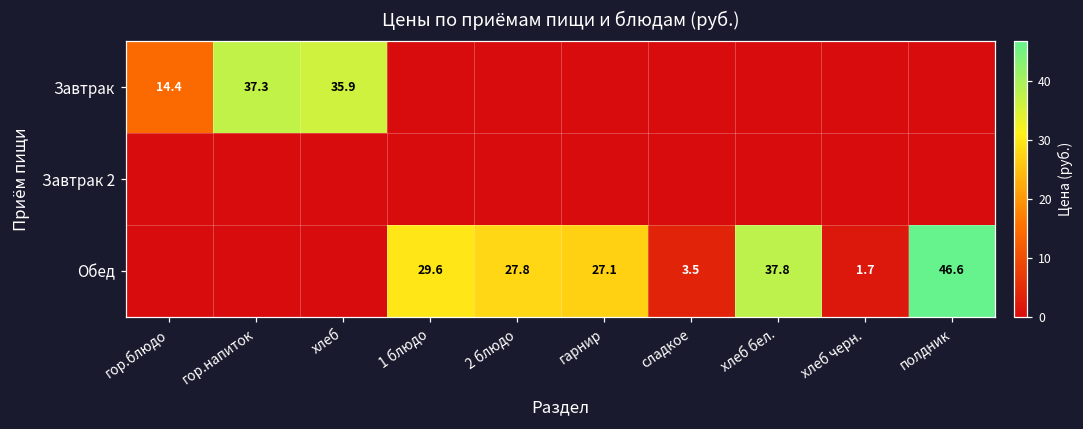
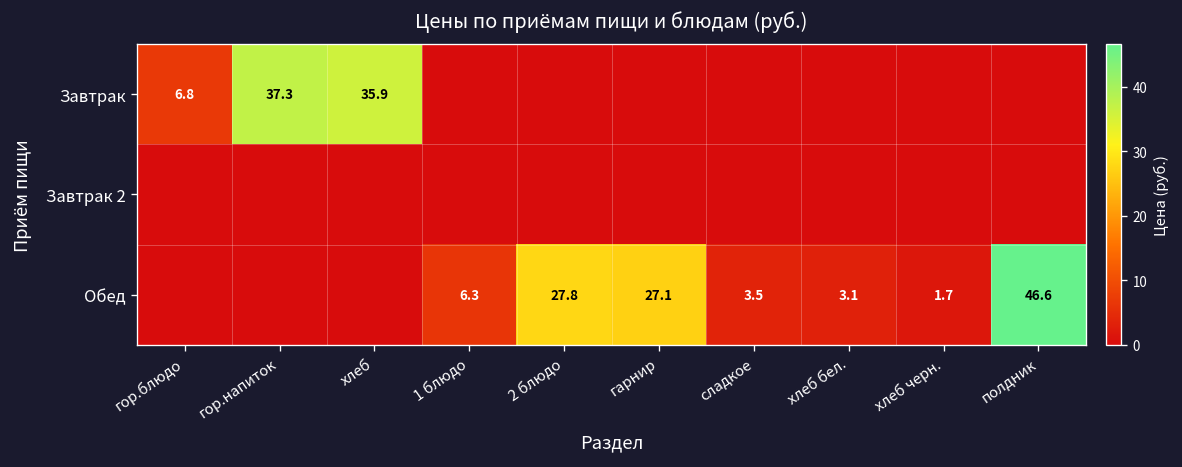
Завтрак, гор.блюдо: 14.4 -> 6.8
Обед, 1 блюдо: 29.6 -> 6.3
Обед, хлеб бел.: 37.8 -> 3.1
